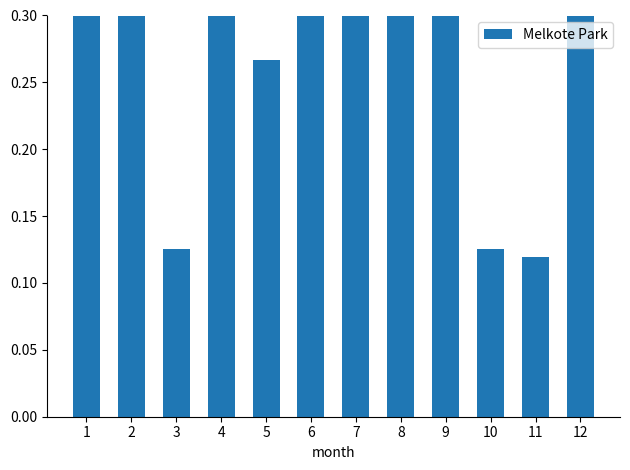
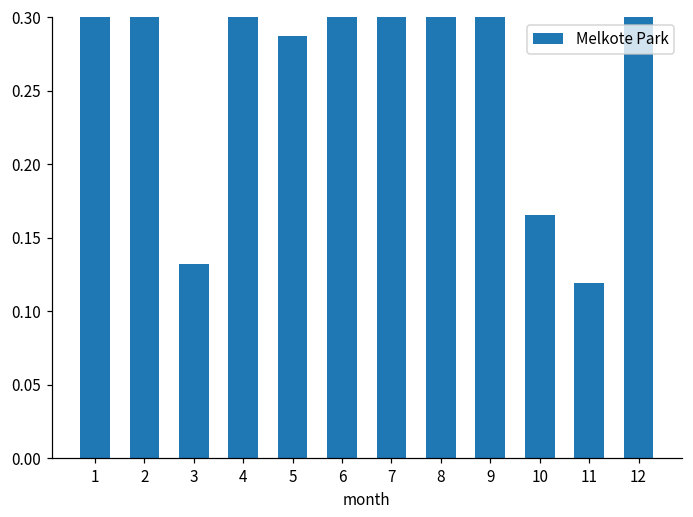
3: 0.126 -> 0.132
5: 0.267 -> 0.287
10: 0.125 -> 0.165
